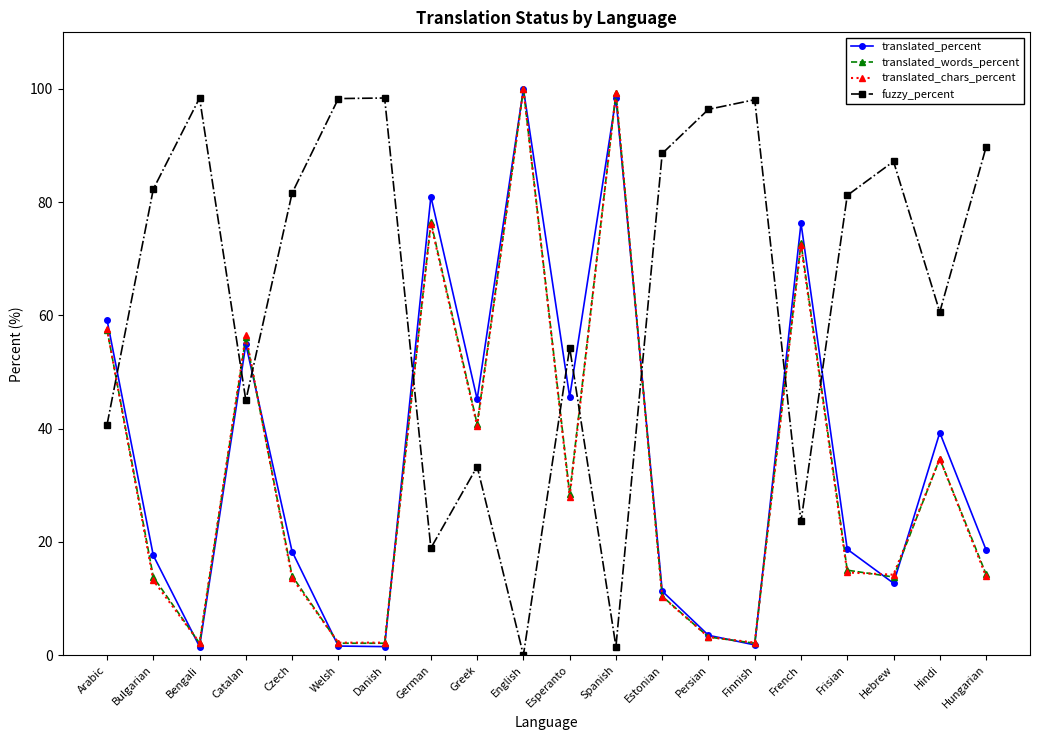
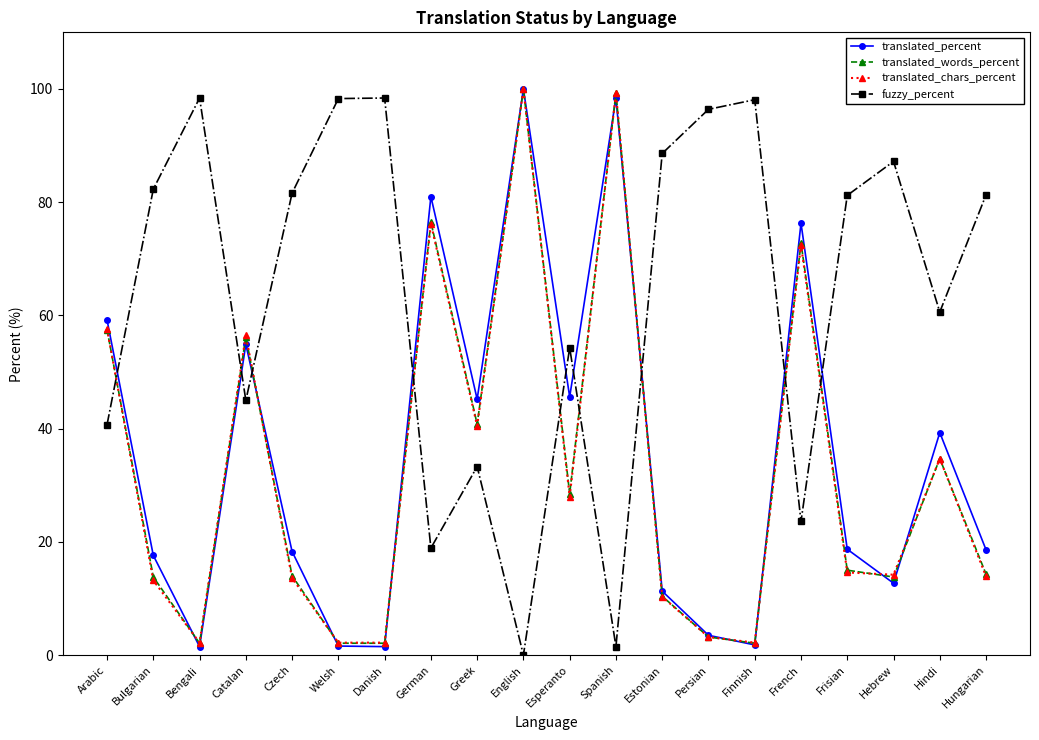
fuzzy_percent, Hungarian: 90 -> 81
